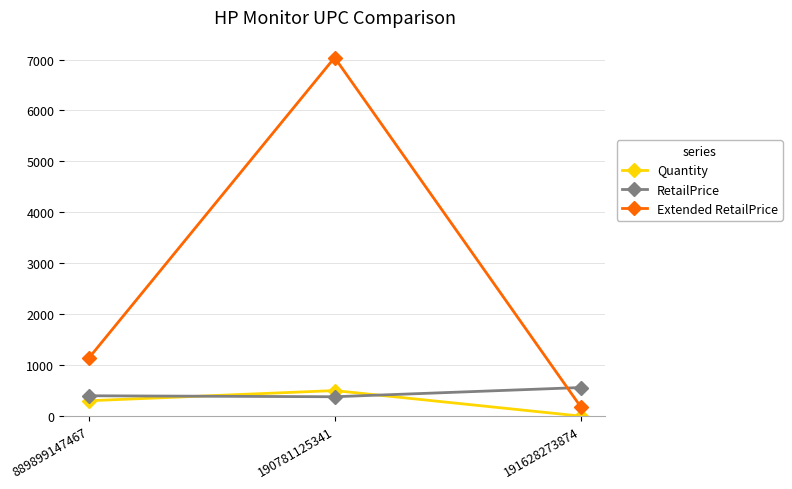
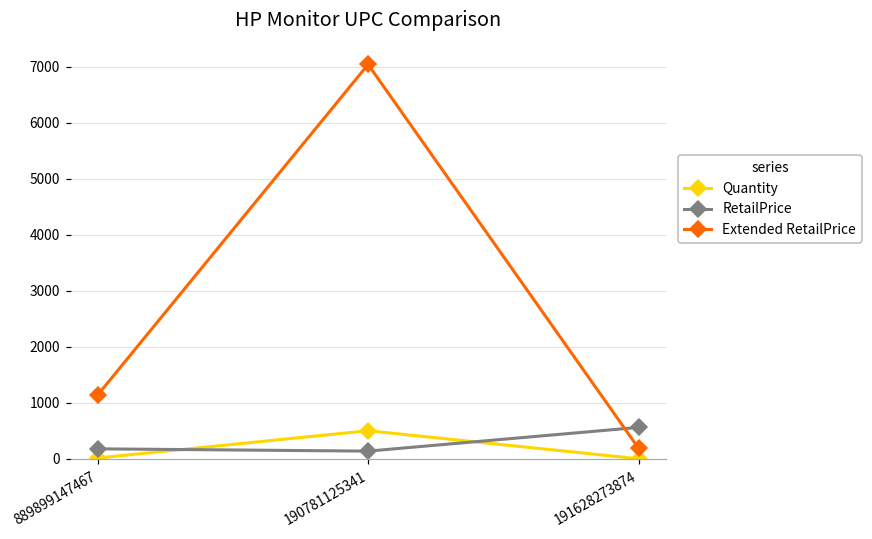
Quantity, 889899147467: 300 -> 0
RetailPrice, 889899147467: 400 -> 200
RetailPrice, 190781125341: 400 -> 100
